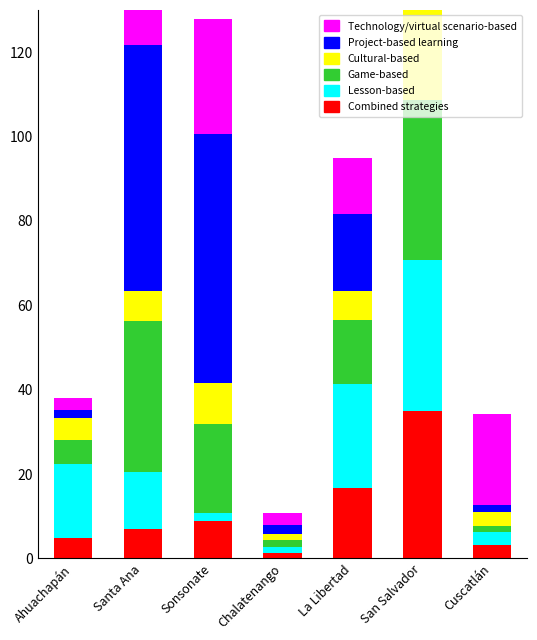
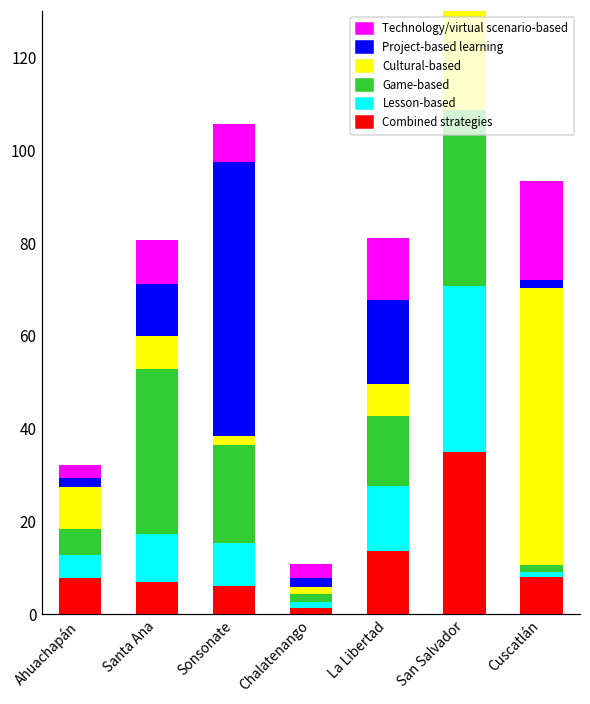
Combined strategies, Ahuachapán: 5 -> 8
Lesson-based, Ahuachapán: 18 -> 5
Cultural-based, Ahuachapán: 5 -> 9
Lesson-based, Santa Ana: 14 -> 10
Project-based learning, Santa Ana: 58 -> 11
Combined strategies, Sonsonate: 9 -> 6
Lesson-based, Sonsonate: 2 -> 9
Cultural-based, Sonsonate: 10 -> 2
Technology/virtual scenario-based, Sonsonate: 27 -> 8
Combined strategies, La Libertad: 17 -> 14
Lesson-based, La Libertad: 25 -> 14
Combined strategies, Cuscatlán: 3 -> 8
Lesson-based, Cuscatlán: 3 -> 1
Cultural-based, Cuscatlán: 3 -> 60
